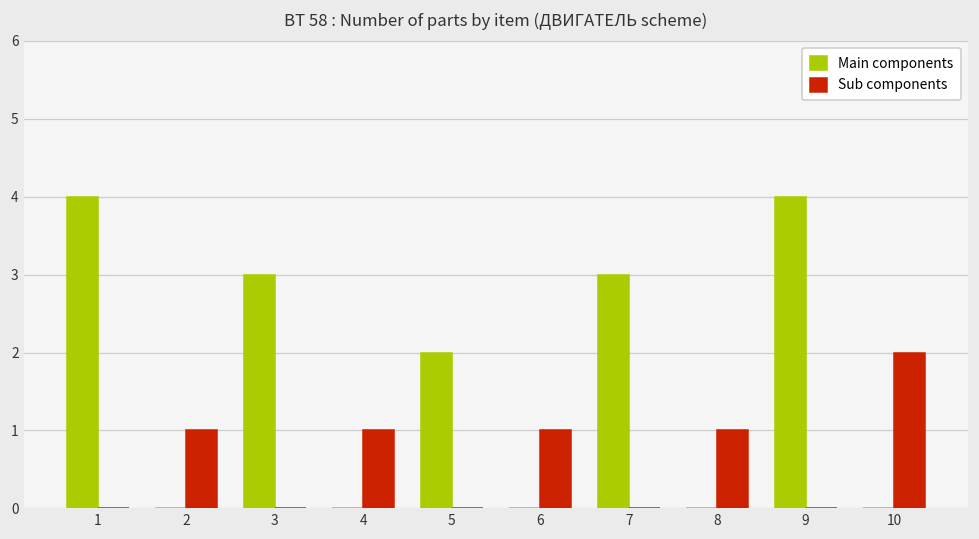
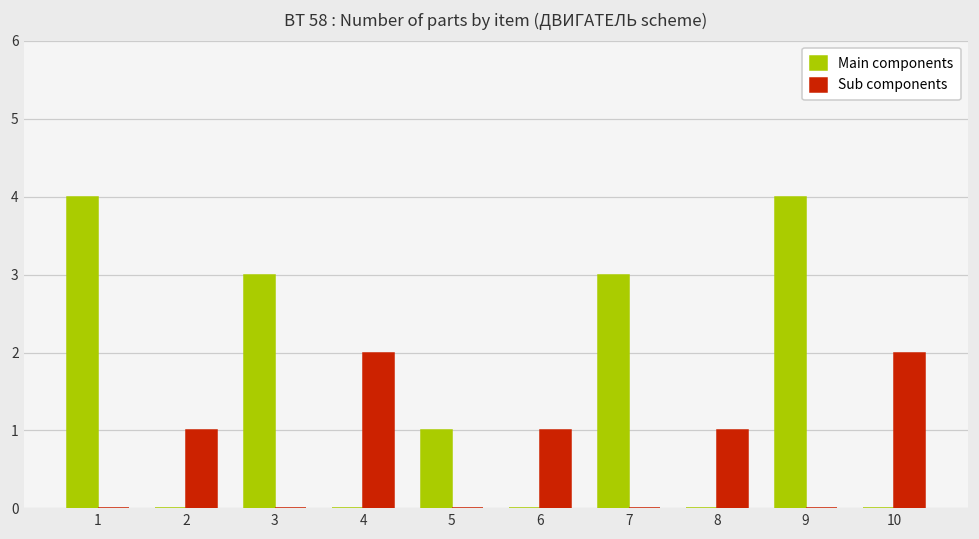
Sub components, 4: 1 -> 2
Main components, 5: 2 -> 1
